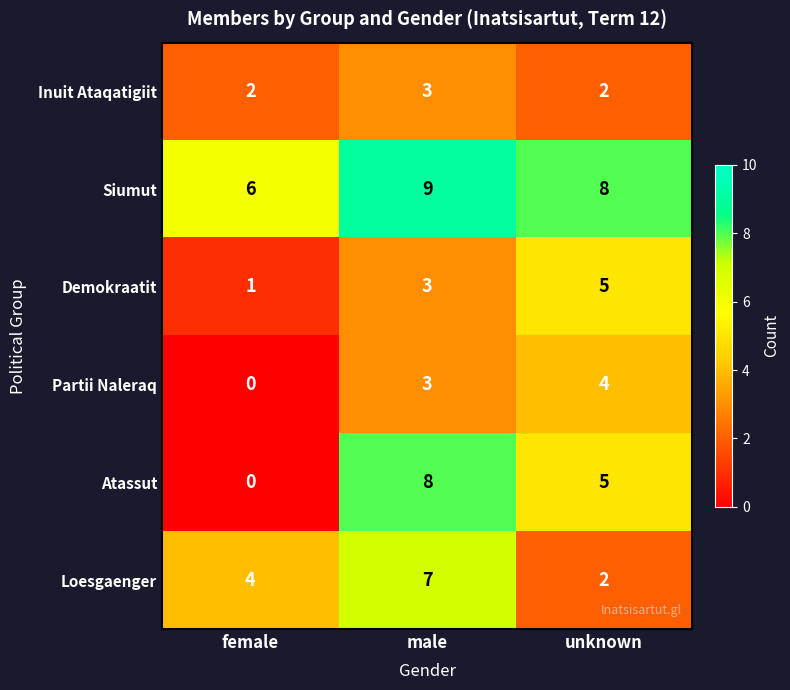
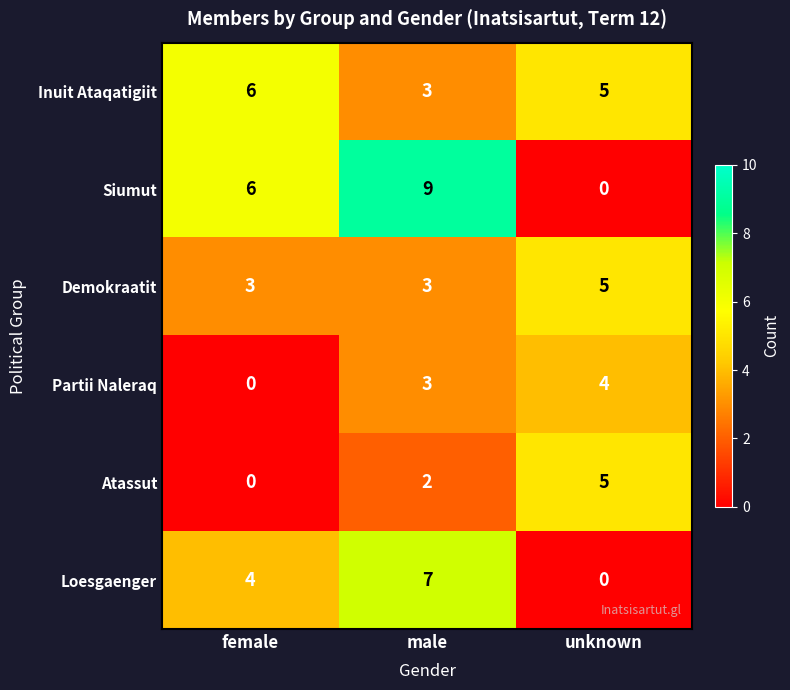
Inuit Ataqatigiit, female: 2 -> 6
Inuit Ataqatigiit, unknown: 2 -> 5
Siumut, unknown: 8 -> 0
Demokraatit, female: 1 -> 3
Atassut, male: 8 -> 2
Loesgaenger, unknown: 2 -> 0
